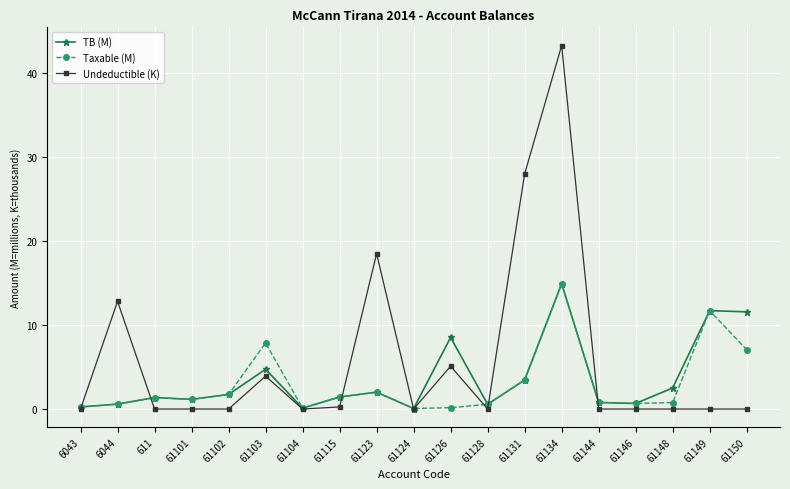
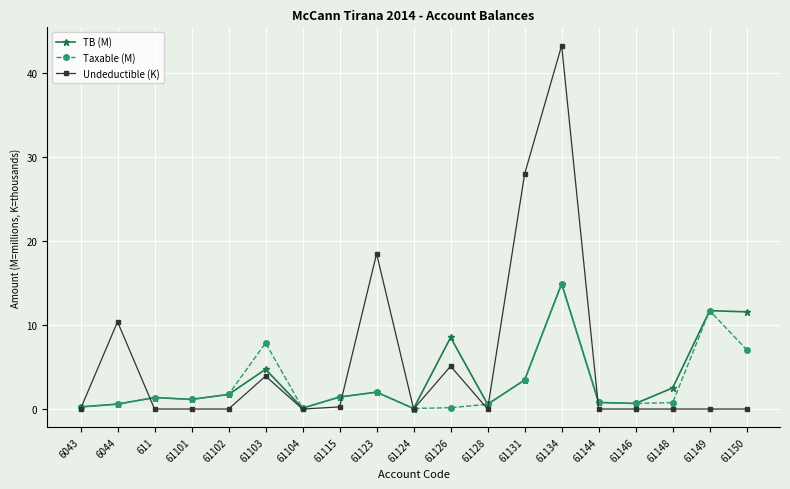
Undeductible (K), 6044: 13 -> 10
